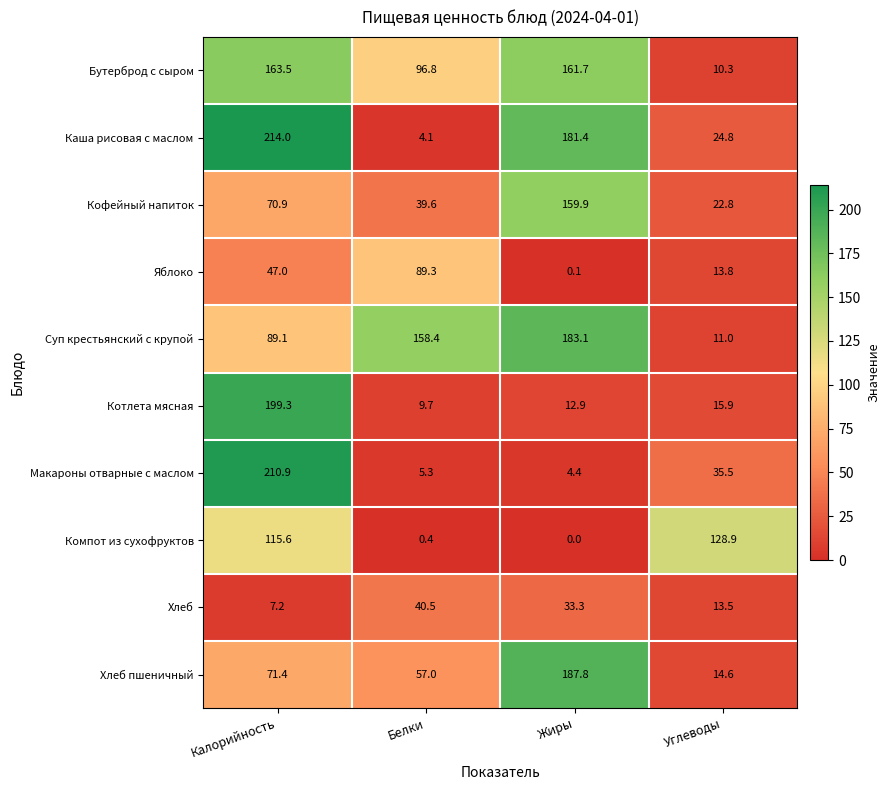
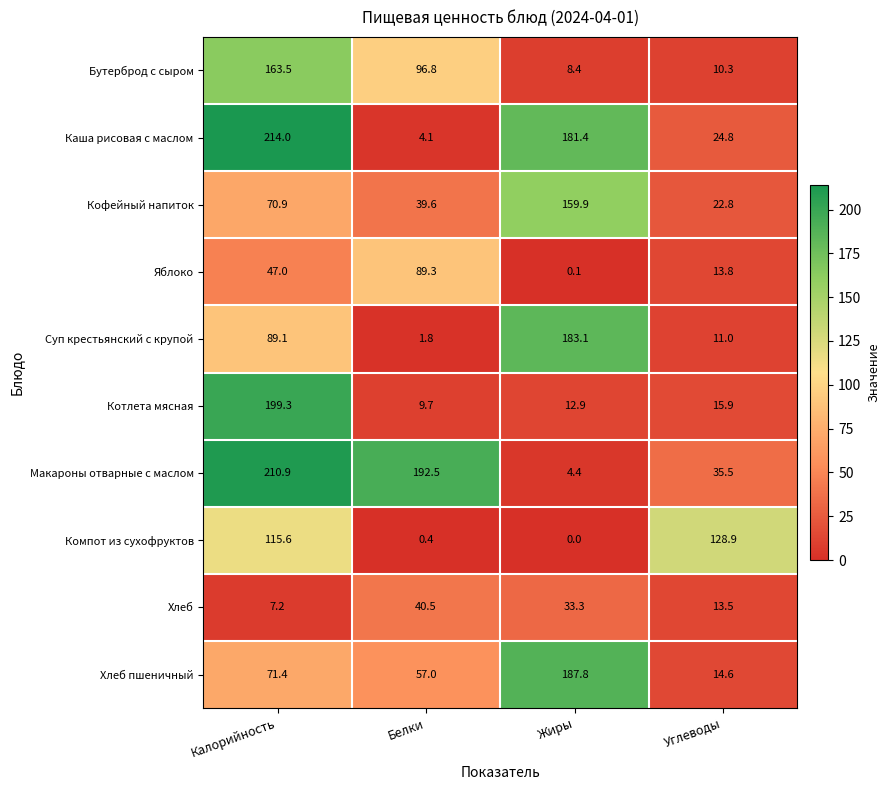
Бутерброд с сыром, Жиры: 161.7 -> 8.4
Суп крестьянский с крупой, Белки: 158.4 -> 1.8
Макароны отварные с маслом, Белки: 5.3 -> 192.5
